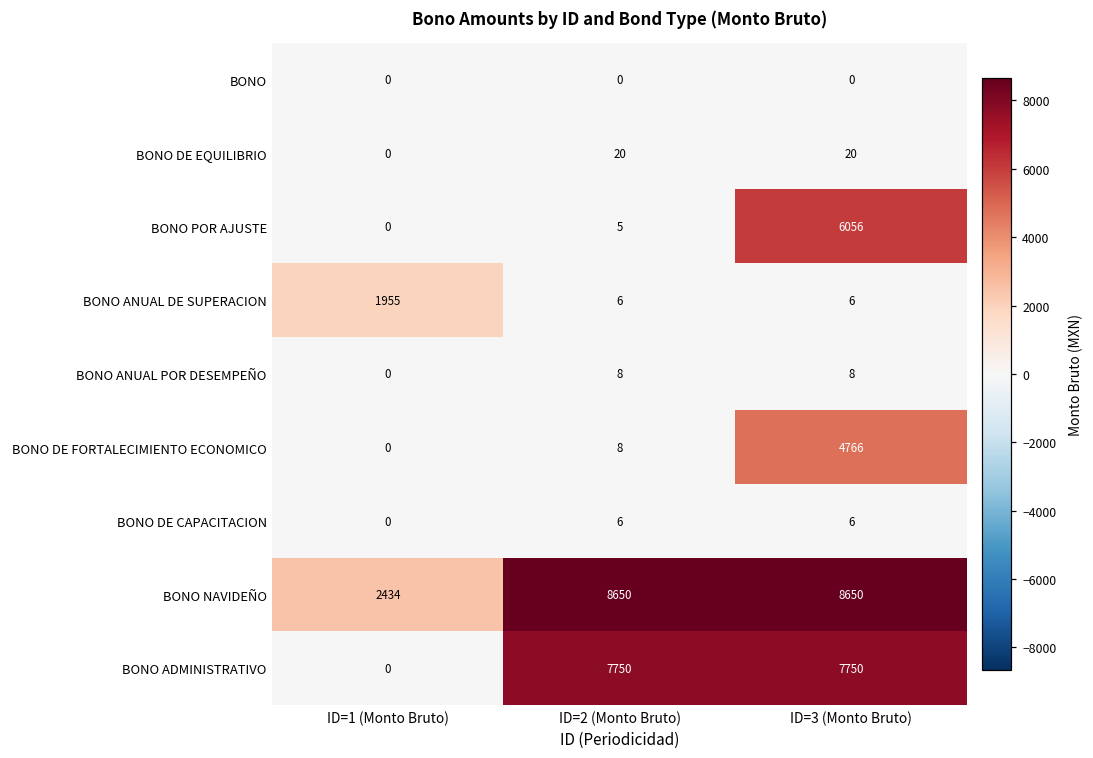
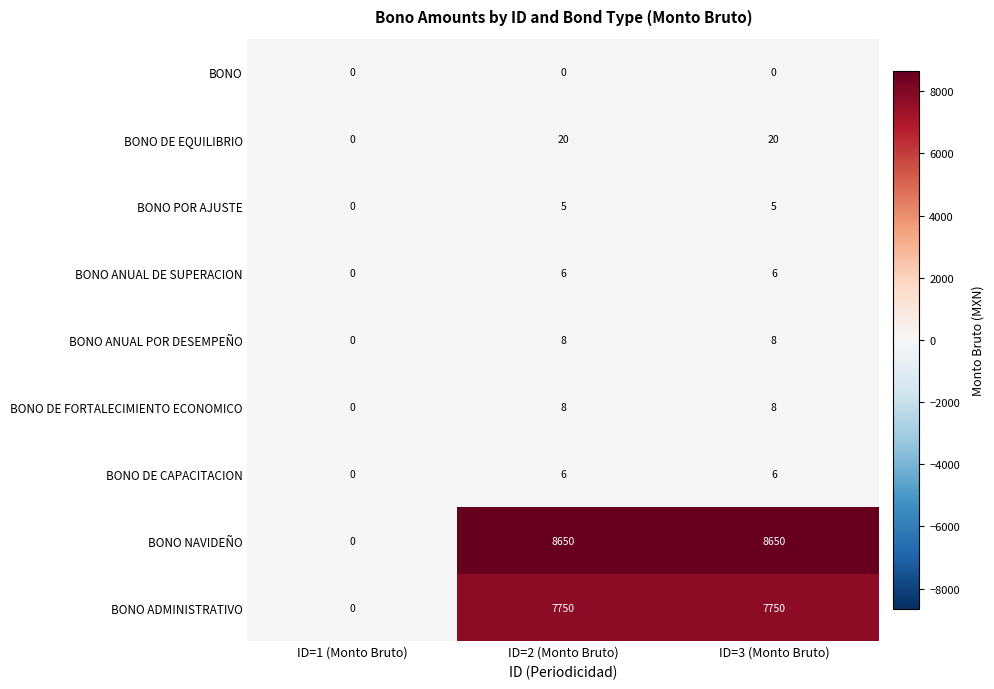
BONO POR AJUSTE, ID=3 (Monto Bruto): 6056 -> 5
BONO ANUAL DE SUPERACION, ID=1 (Monto Bruto): 1955 -> 0
BONO DE FORTALECIMIENTO ECONOMICO, ID=3 (Monto Bruto): 4766 -> 8
BONO NAVIDEÑO, ID=1 (Monto Bruto): 2434 -> 0
